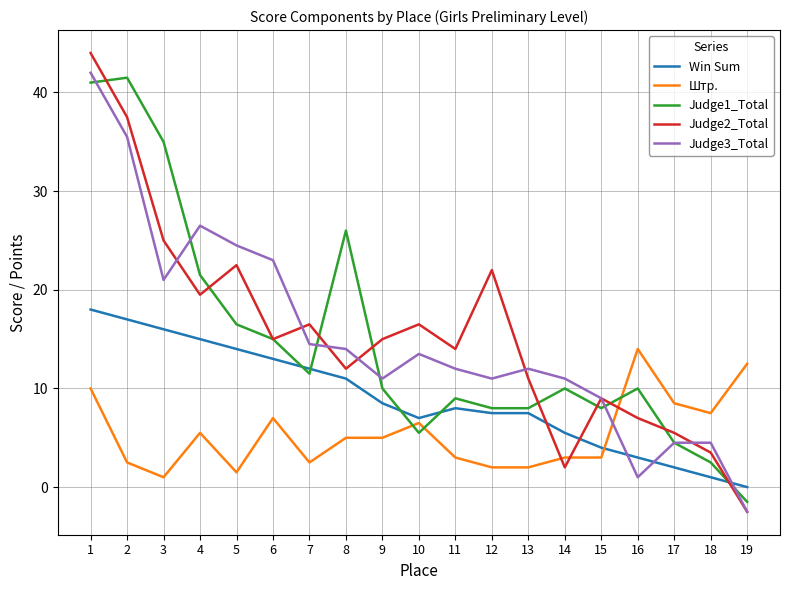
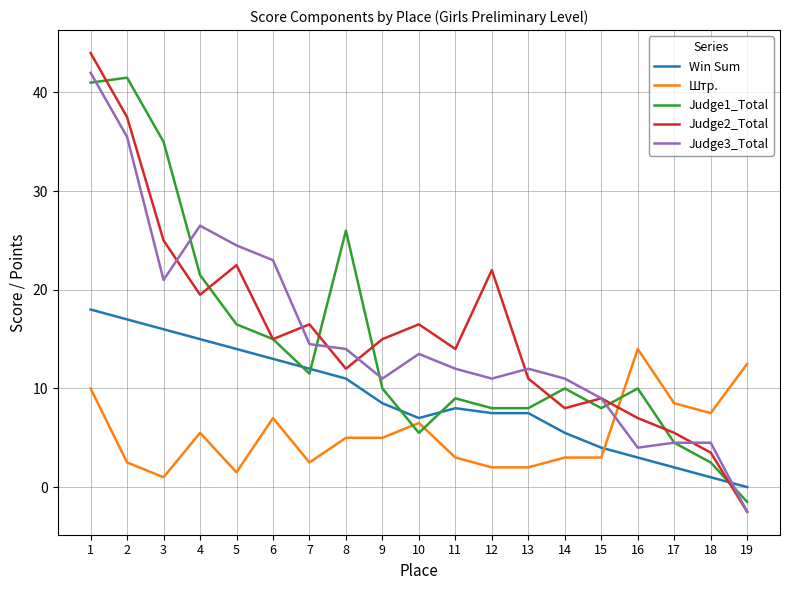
Judge2_Total, 14: 2 -> 8
Judge3_Total, 16: 1 -> 4
